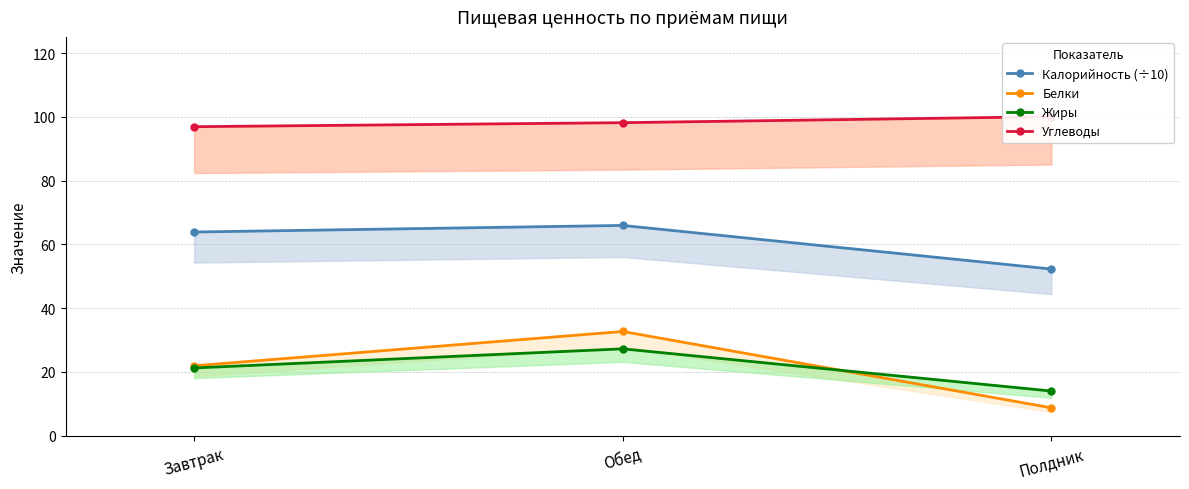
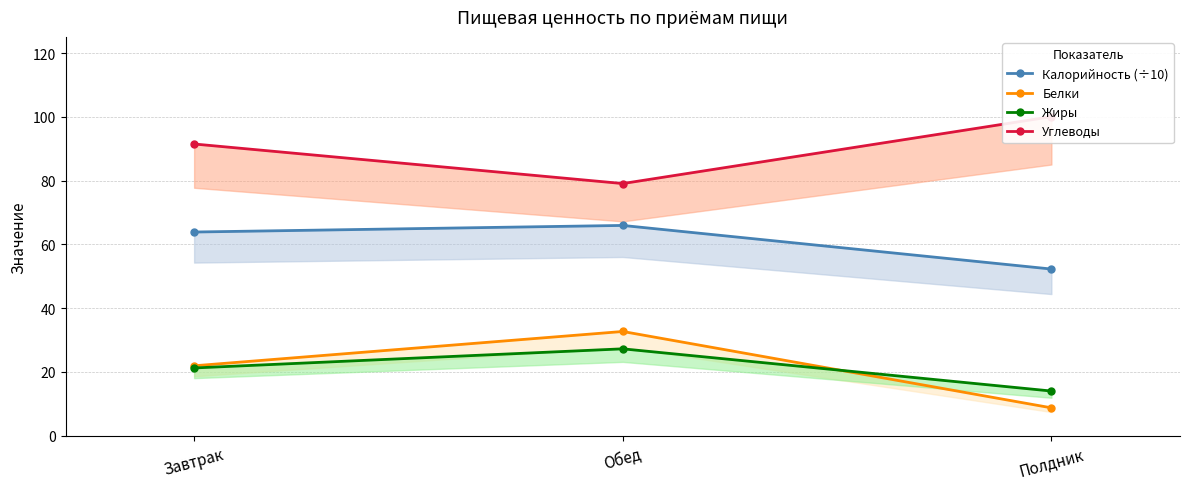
Углеводы, Завтрак: 97 -> 91
Углеводы, Обед: 98 -> 79
